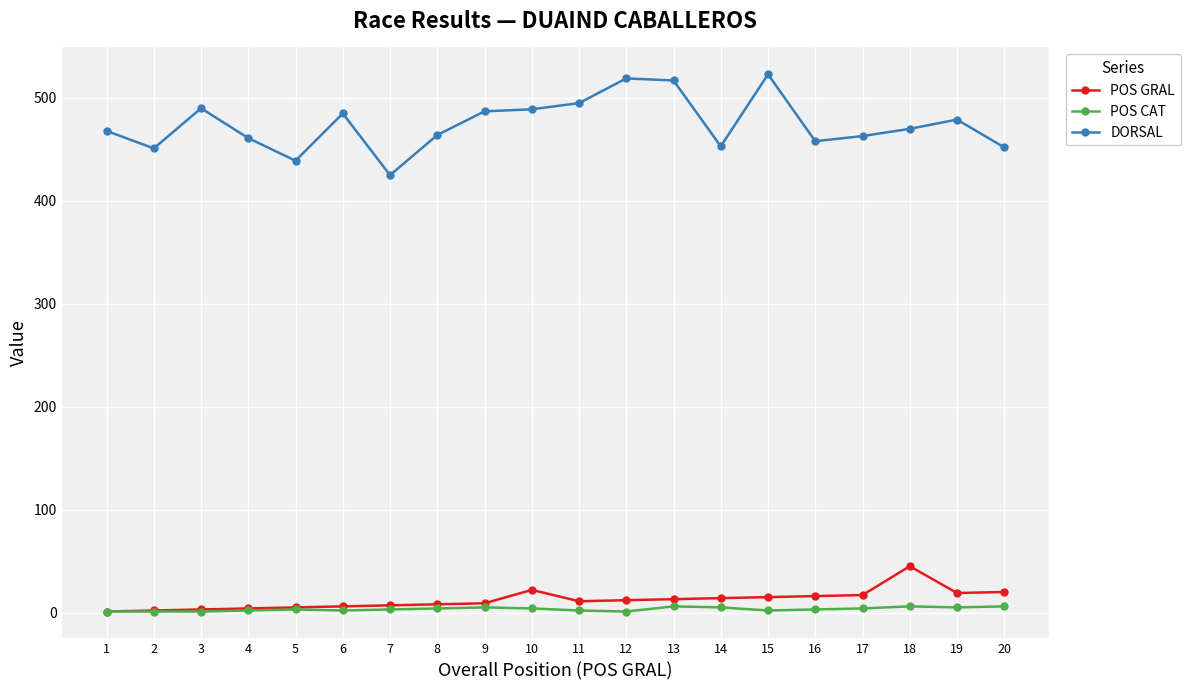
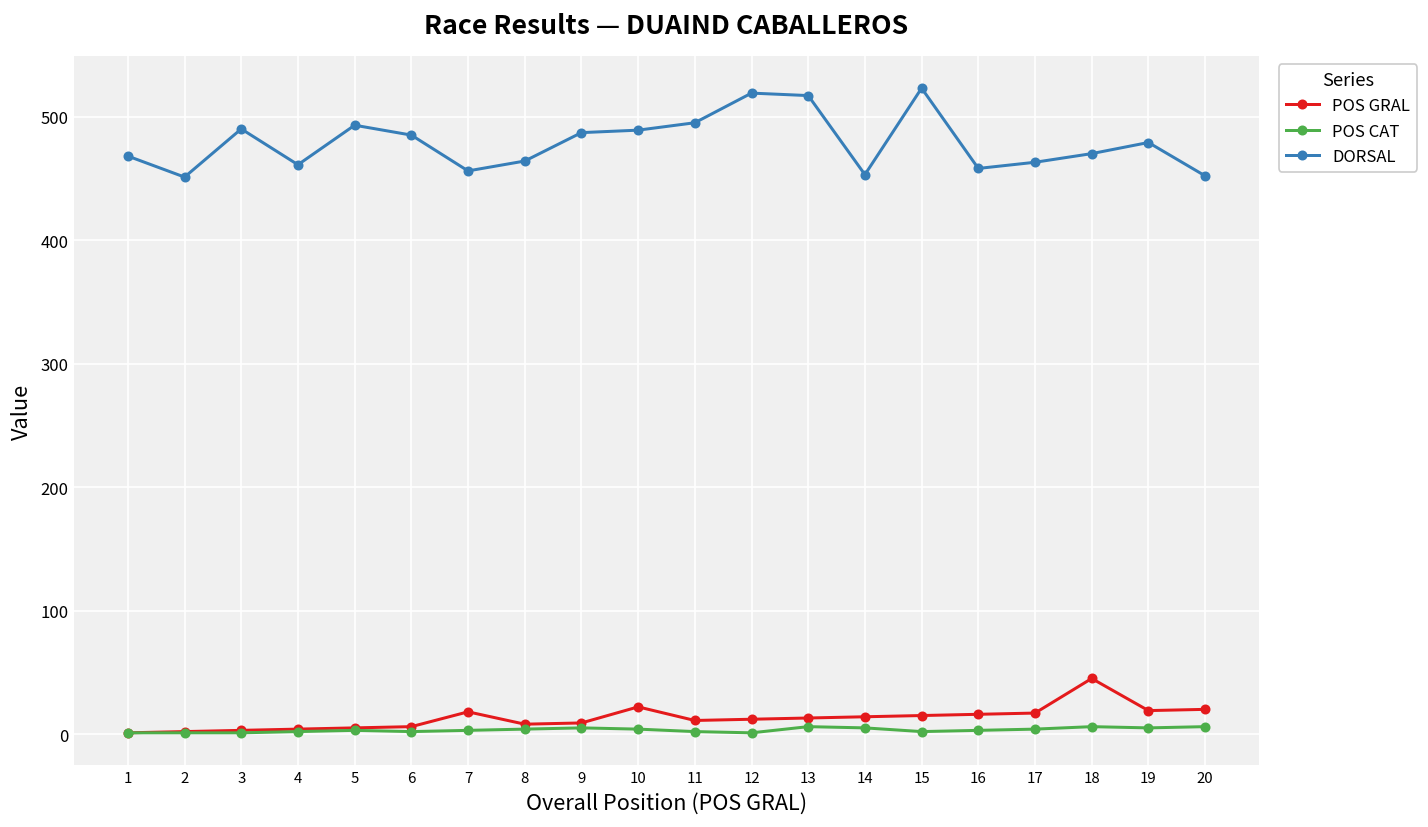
DORSAL, 5: 439 -> 493
POS GRAL, 7: 7 -> 18
DORSAL, 7: 425 -> 456
